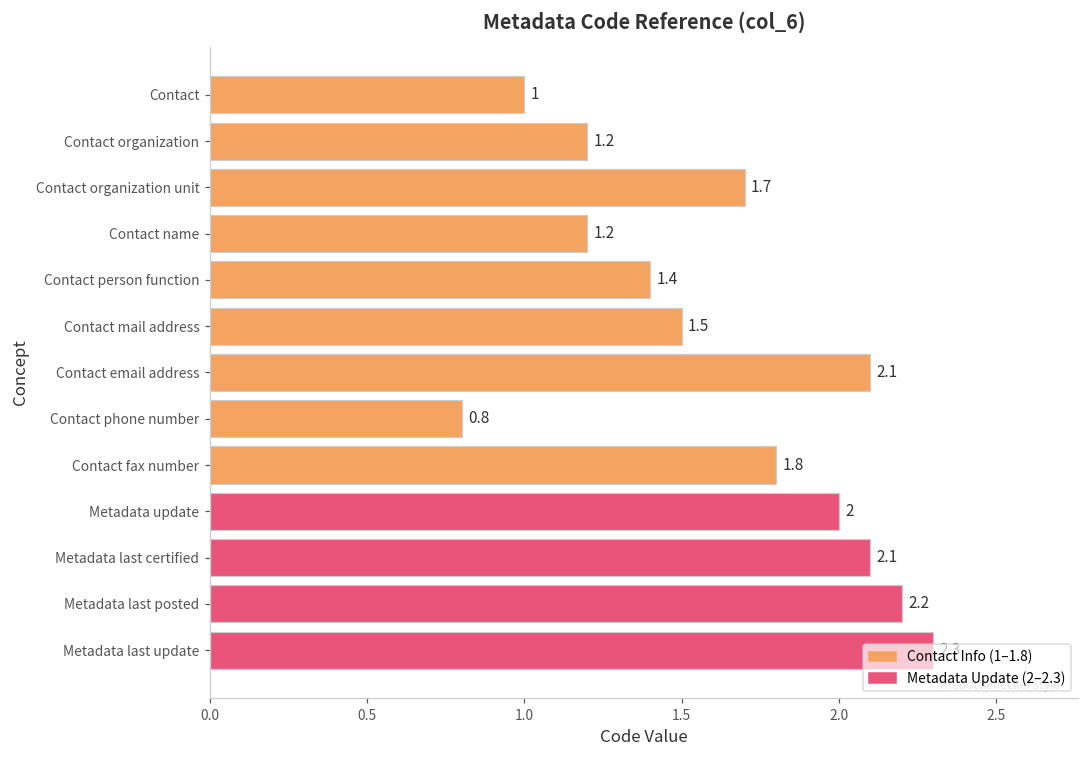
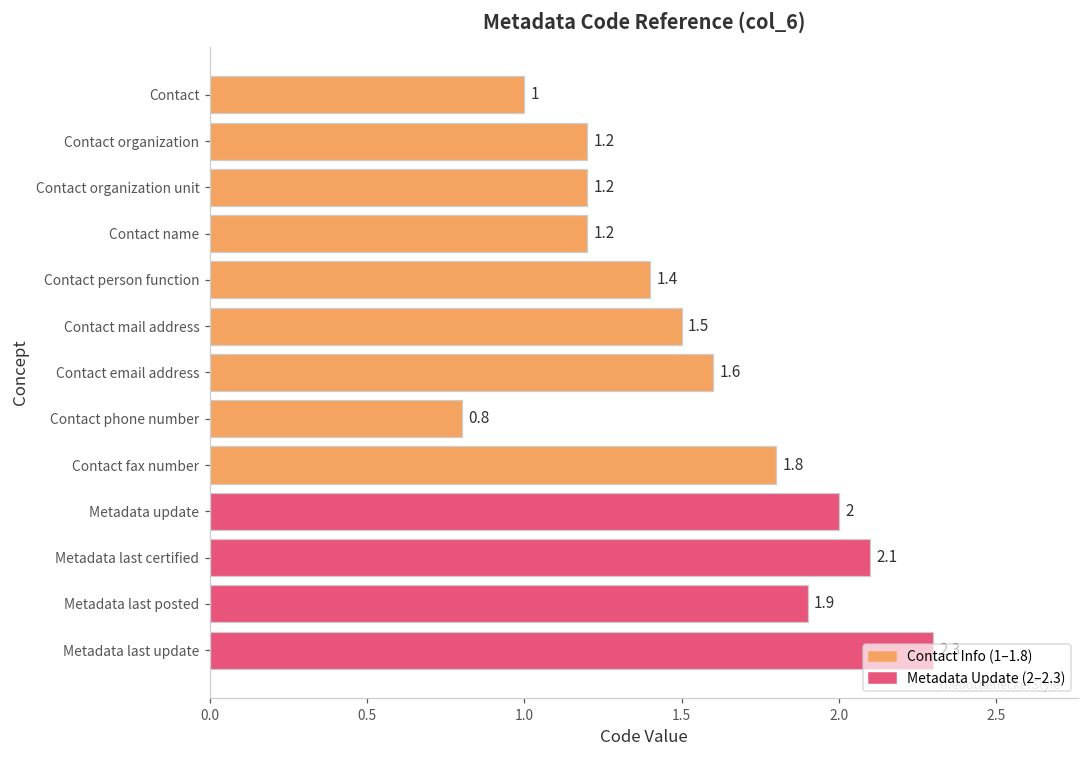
Contact organization unit: 1.7 -> 1.2
Contact email address: 2.1 -> 1.6
Metadata last posted: 2.2 -> 1.9
